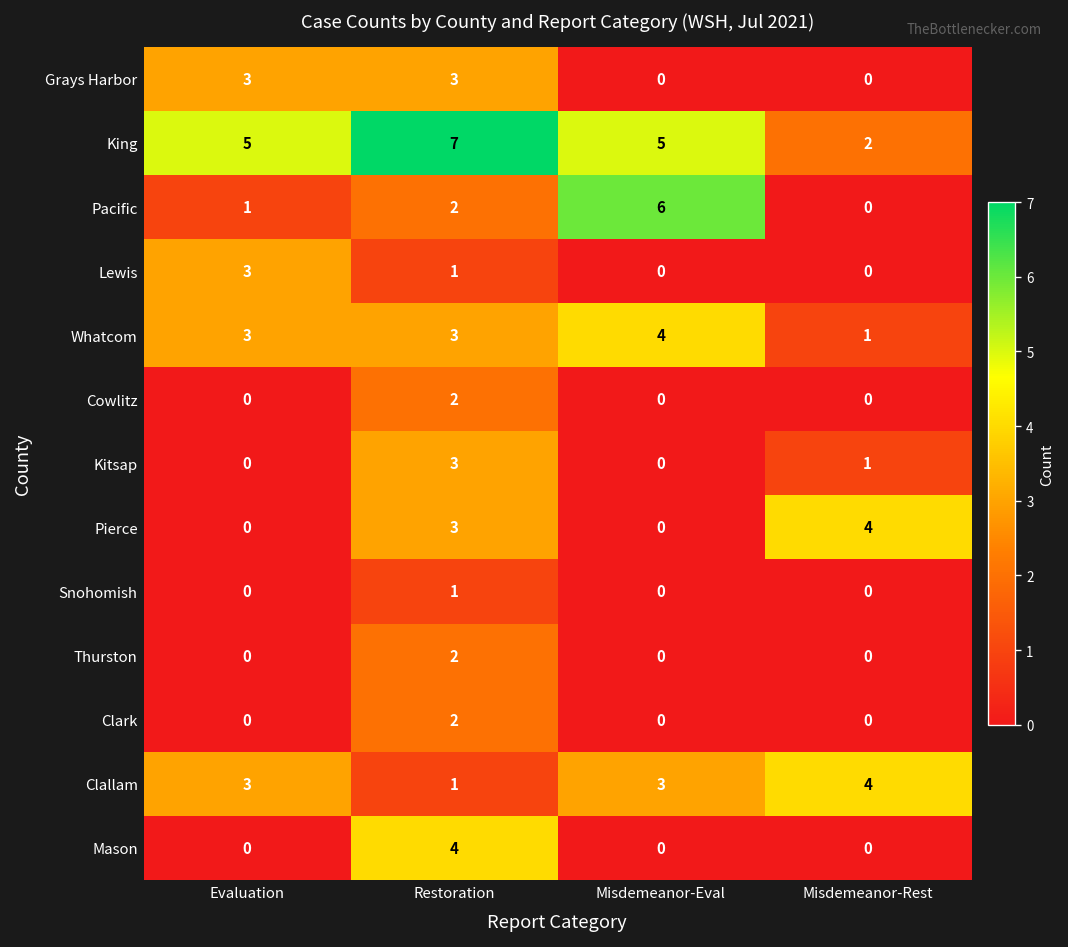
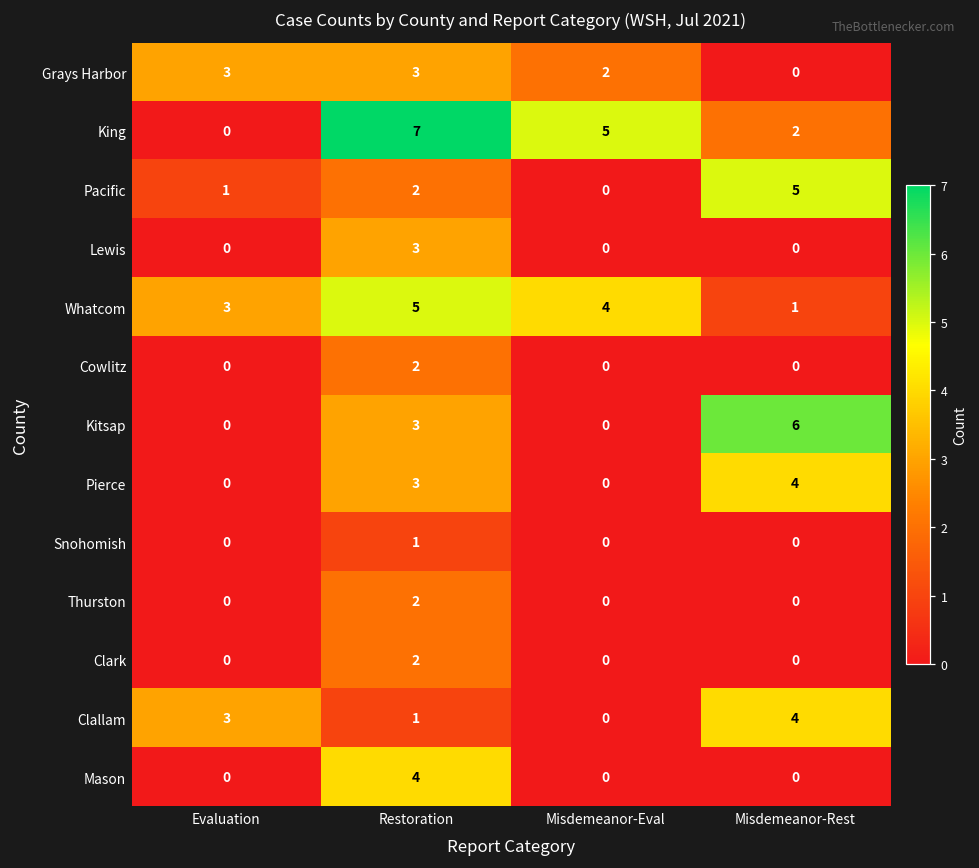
Grays Harbor, Misdemeanor-Eval: 0 -> 2
King, Evaluation: 5 -> 0
Pacific, Misdemeanor-Eval: 6 -> 0
Pacific, Misdemeanor-Rest: 0 -> 5
Lewis, Evaluation: 3 -> 0
Lewis, Restoration: 1 -> 3
Whatcom, Restoration: 3 -> 5
Kitsap, Misdemeanor-Rest: 1 -> 6
Clallam, Misdemeanor-Eval: 3 -> 0
